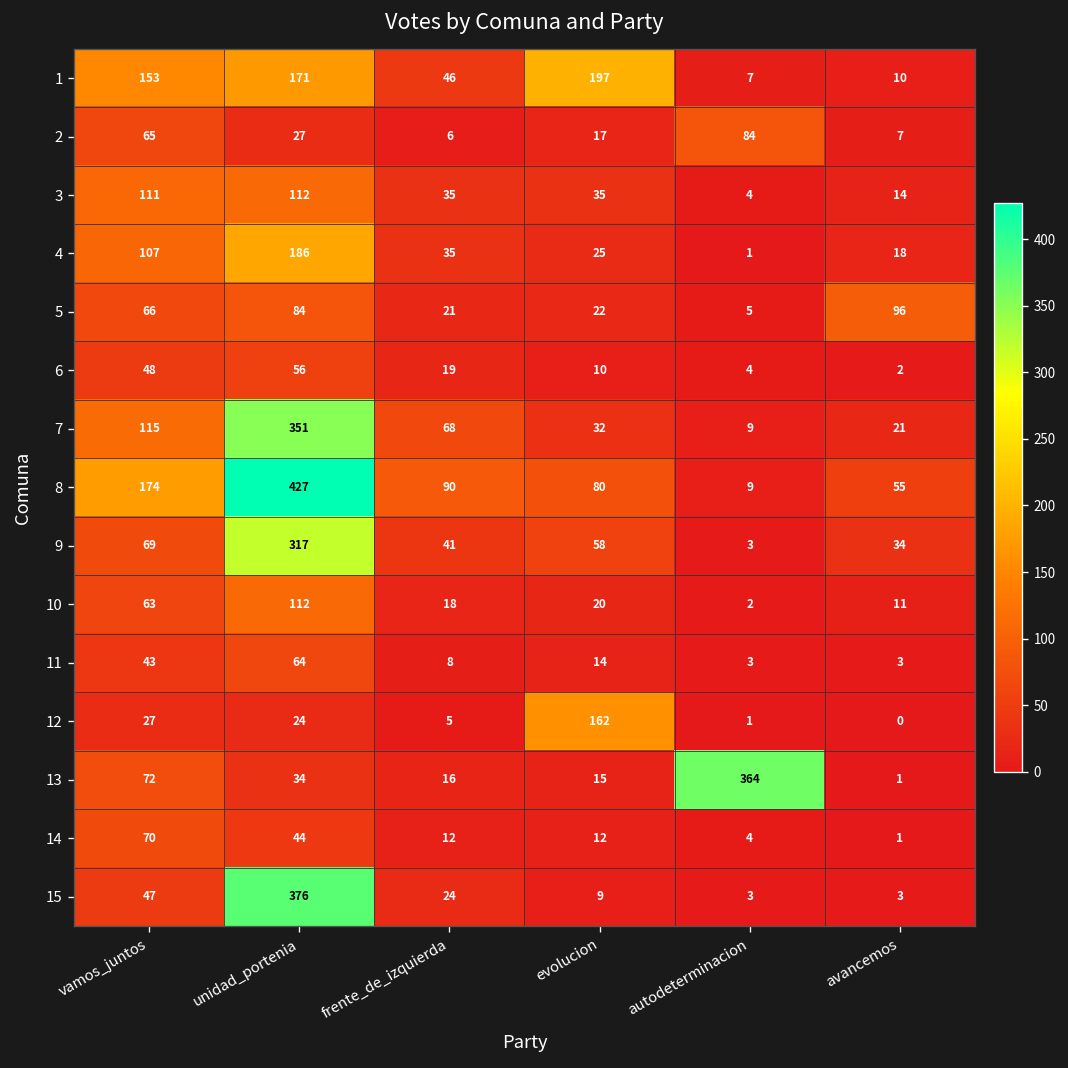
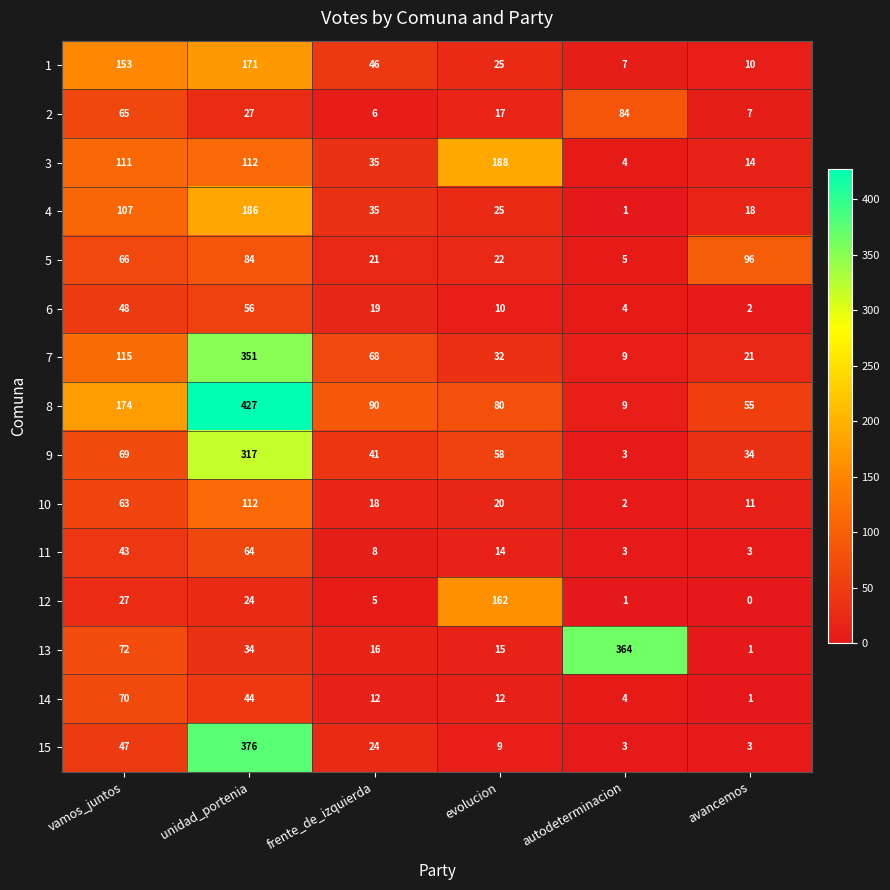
1, evolucion: 197 -> 25
3, evolucion: 35 -> 188
